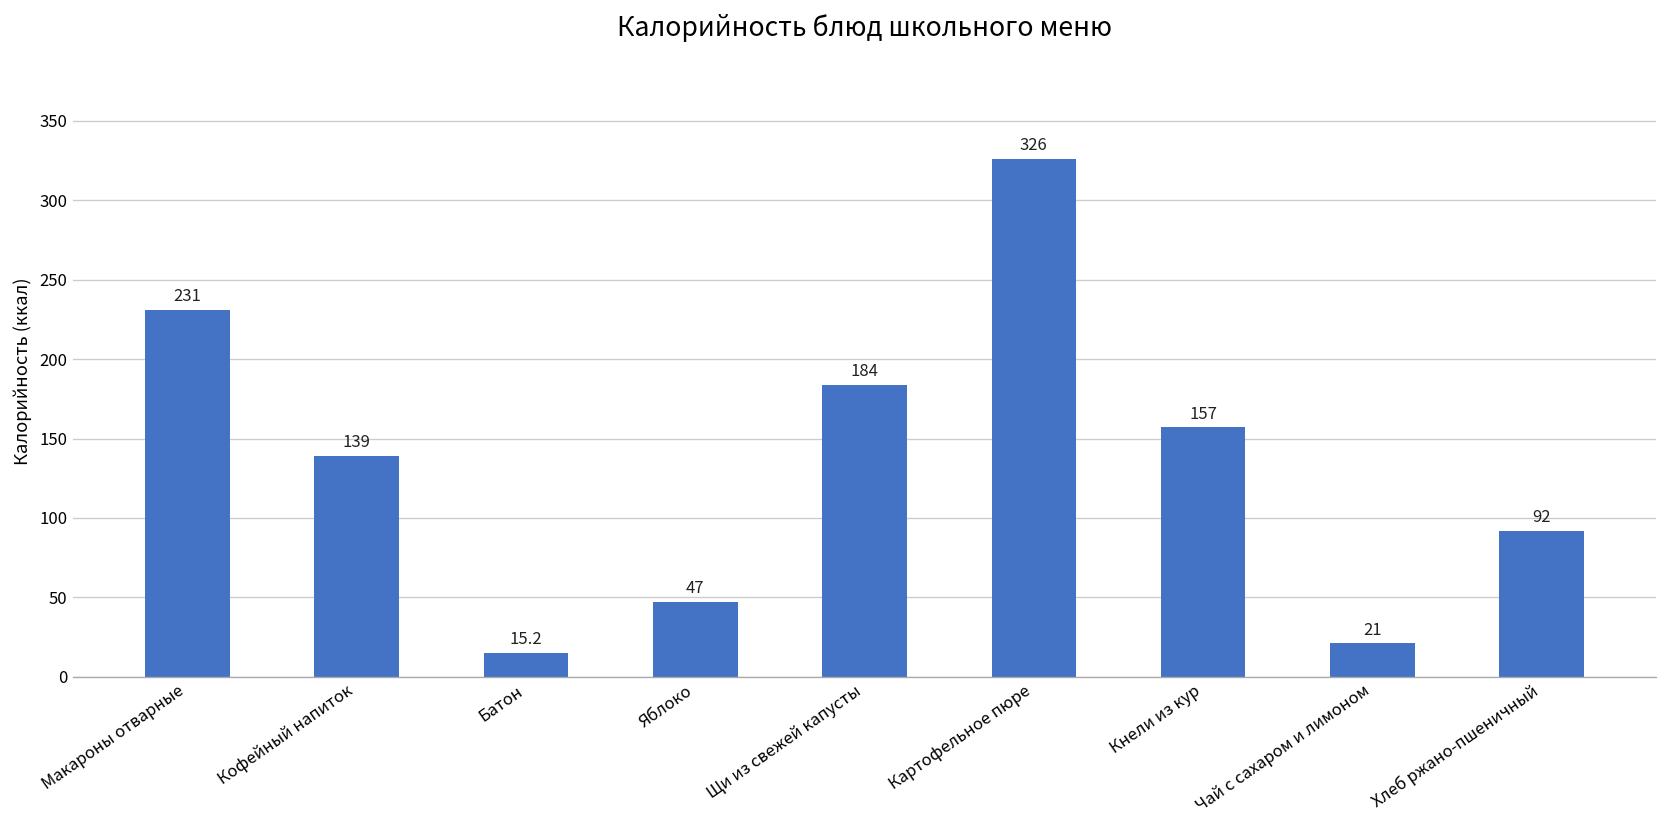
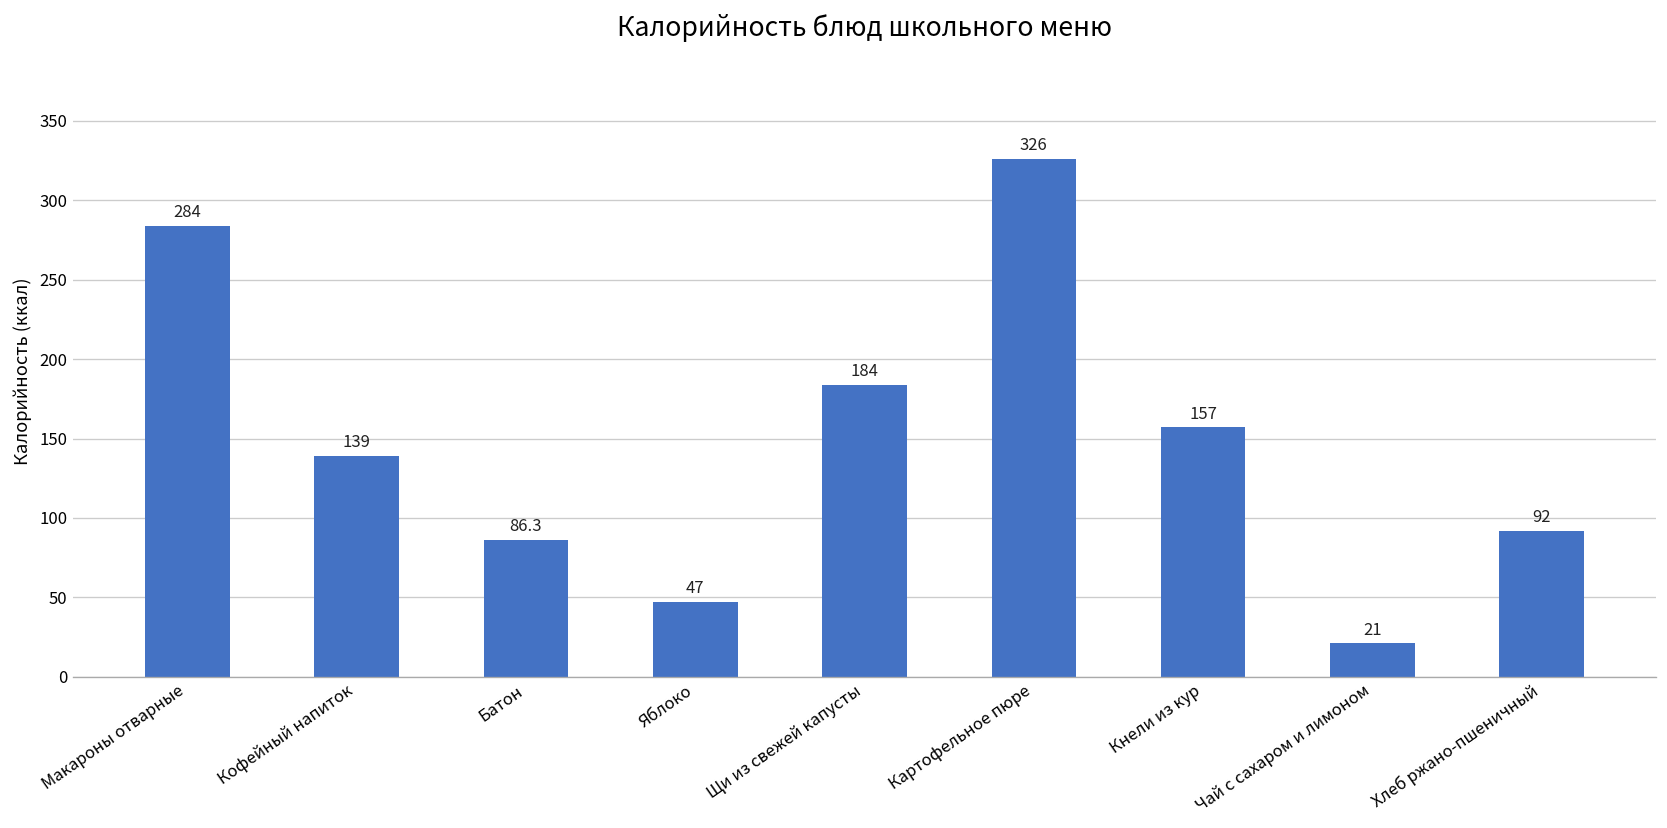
Макароны отварные: 231 -> 284
Батон: 15.2 -> 86.3
